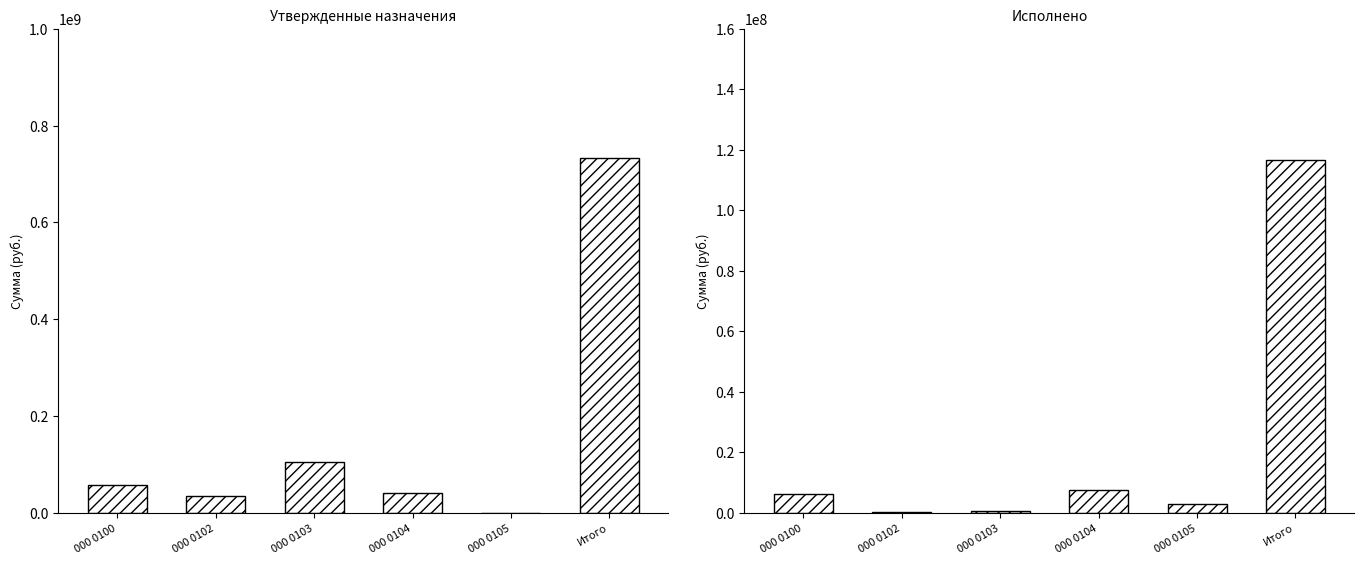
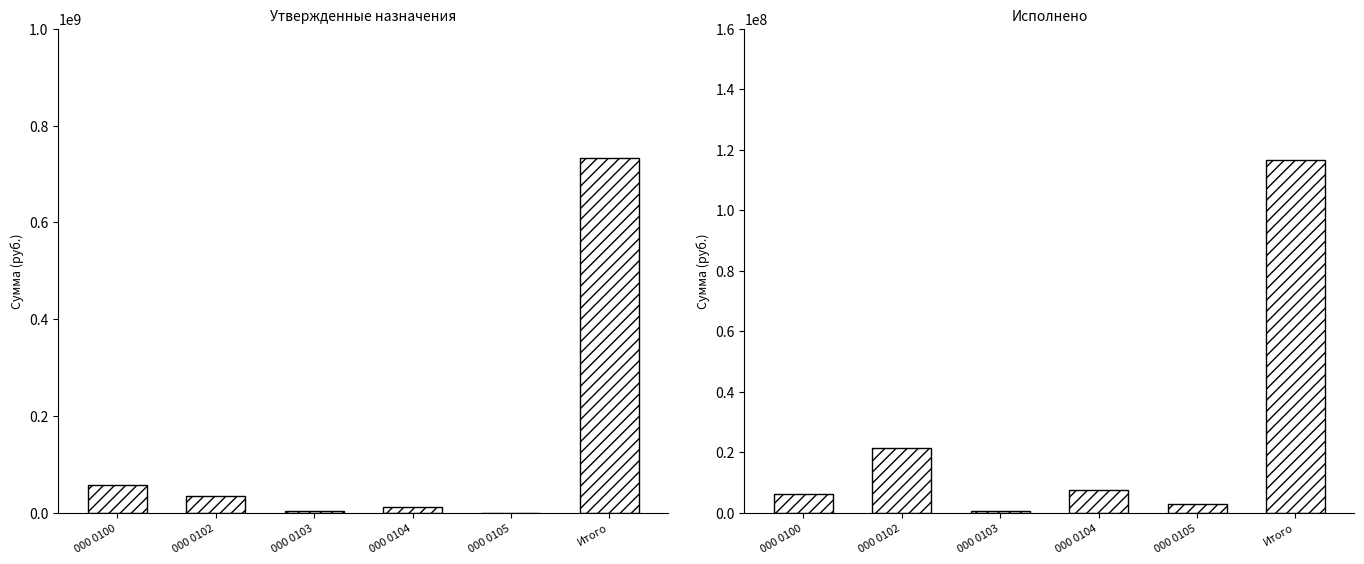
Утвержденные назначения, 000 0103: 110000000 -> 0
Утвержденные назначения, 000 0104: 40000000 -> 10000000
Исполнено, 000 0102: 0 -> 21000000
